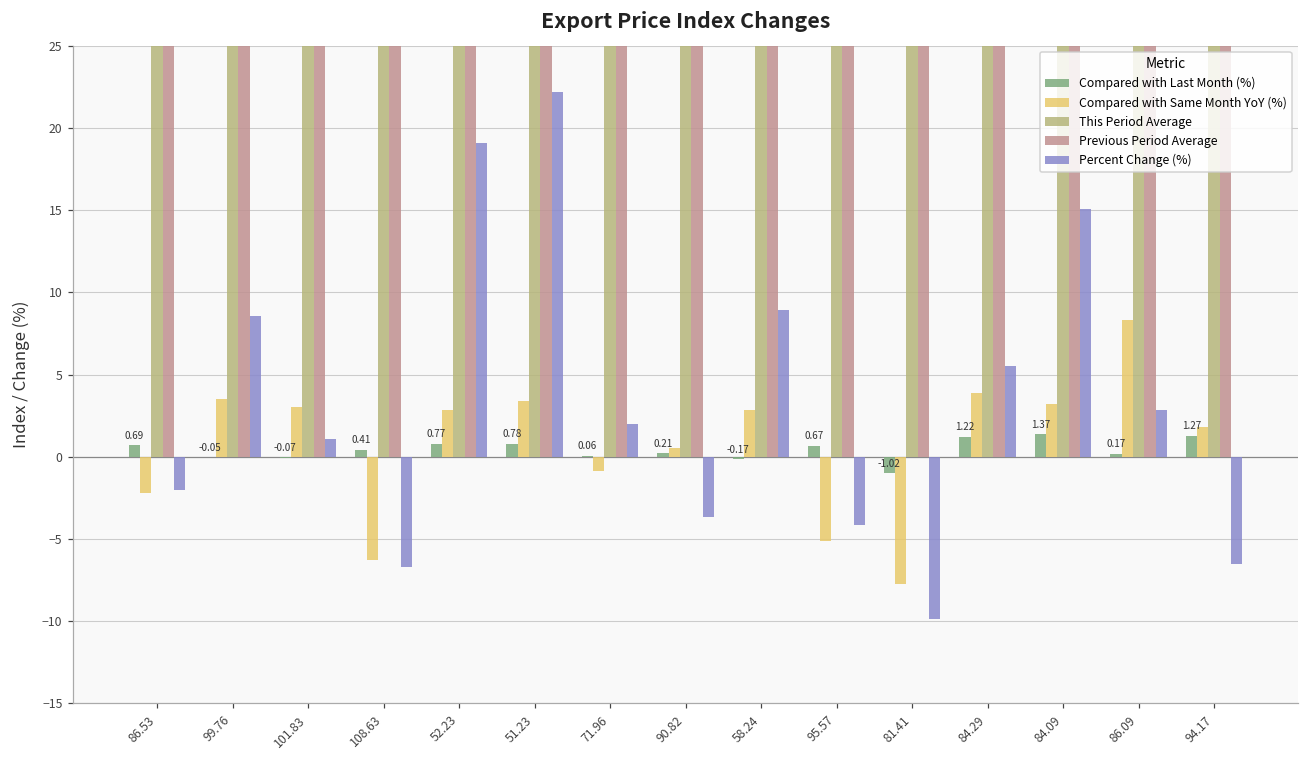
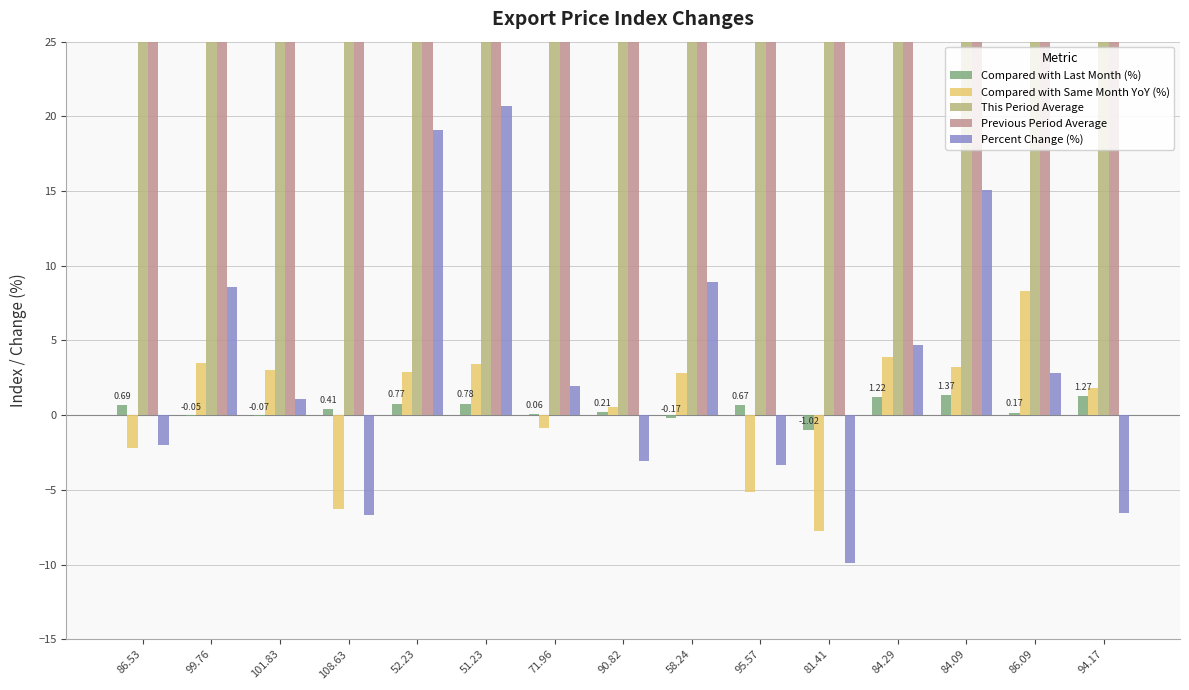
Percent Change (%), 51.23: 22.2 -> 20.7
Percent Change (%), 90.82: -3.7 -> -3.1
Percent Change (%), 95.57: -4.1 -> -3.3
Percent Change (%), 84.29: 5.5 -> 4.7
